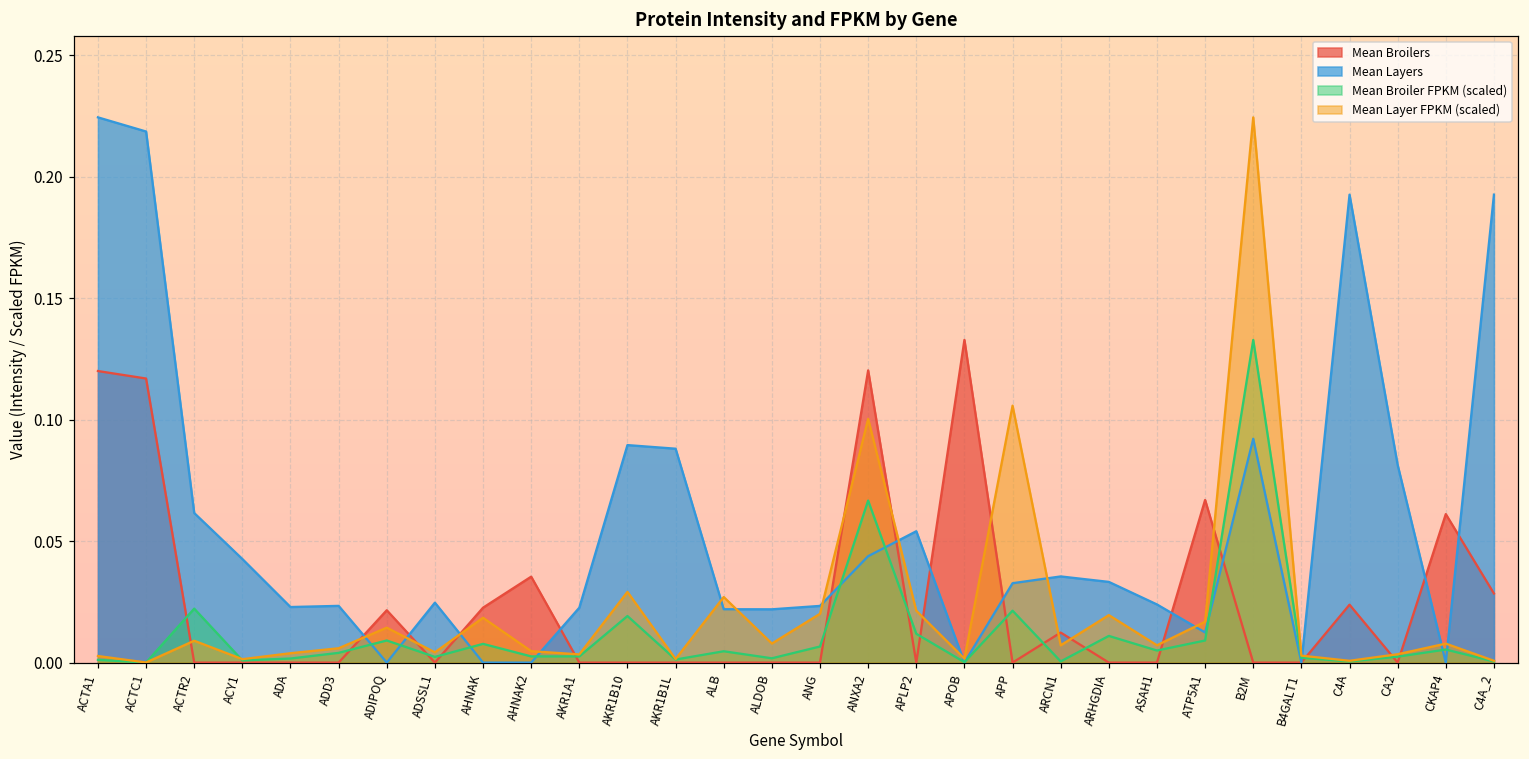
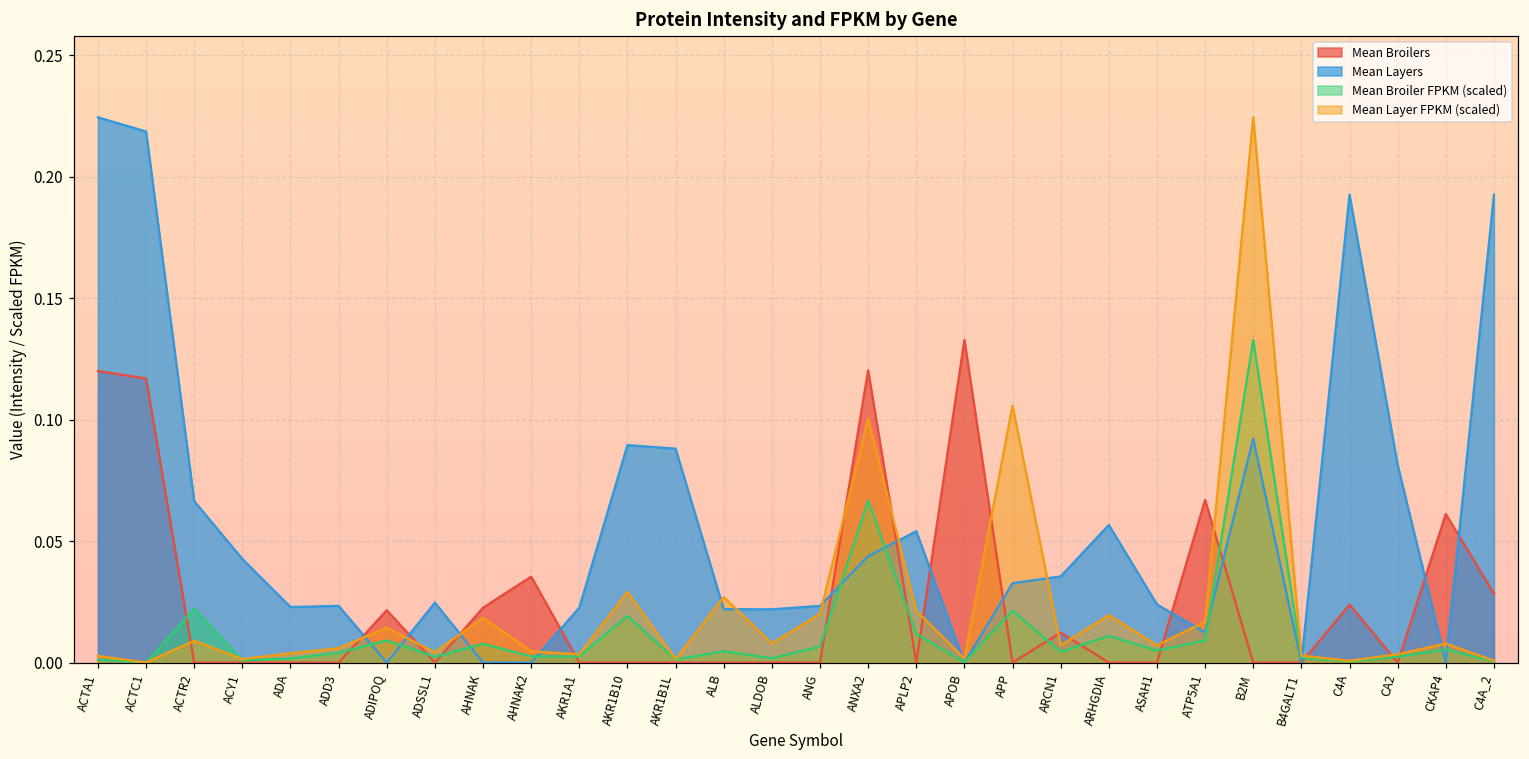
Mean Layers, ACTR2: 0.062 -> 0.066
Mean Broiler FPKM (scaled), ARCN1: 0.000 -> 0.004
Mean Layers, ARHGDIA: 0.033 -> 0.057
